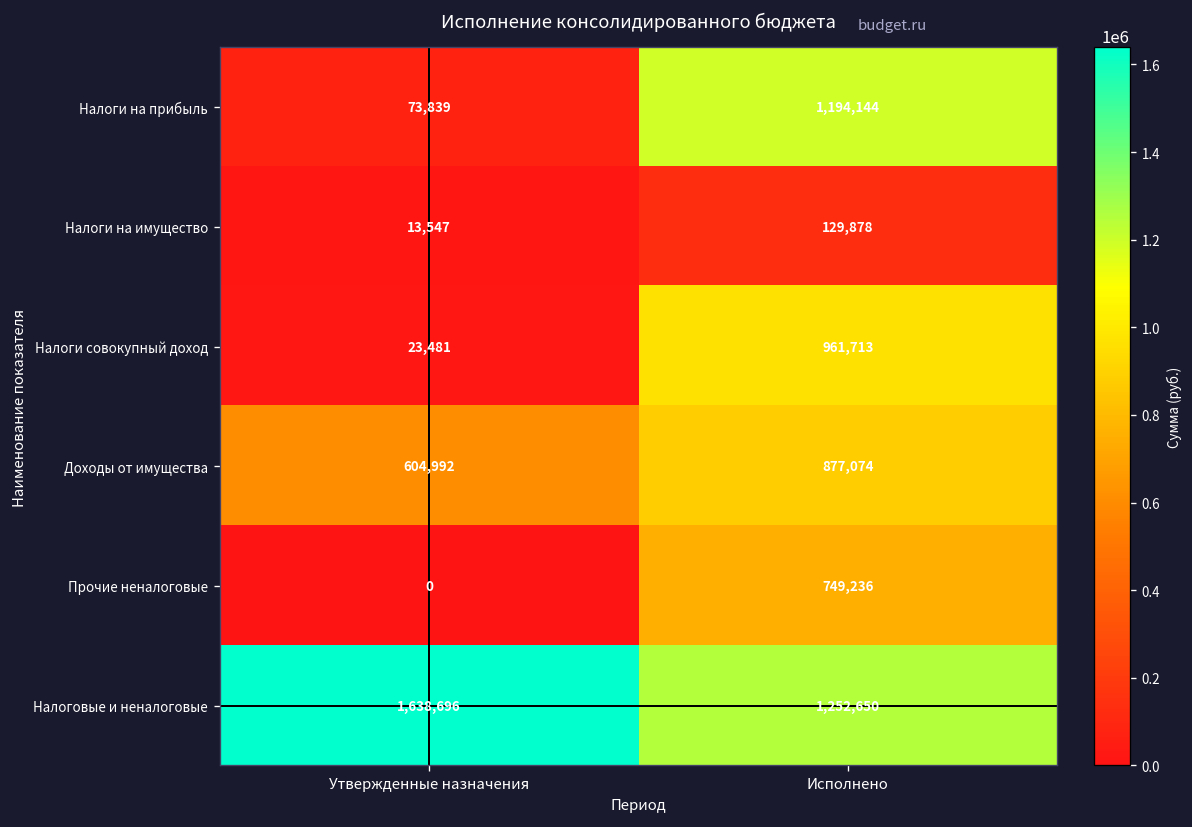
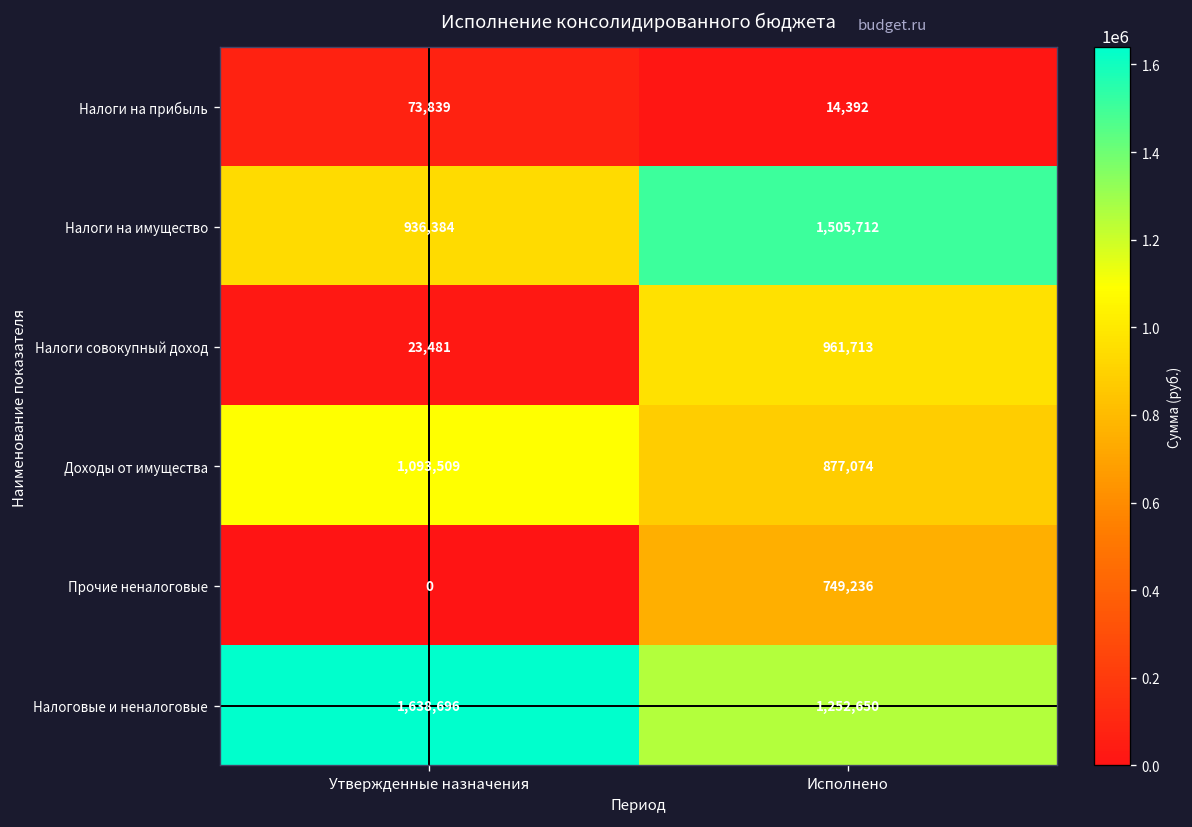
Налоги на прибыль, Исполнено: 1,194,144 -> 14,392
Налоги на имущество, Утвержденные назначения: 13,547 -> 936,384
Налоги на имущество, Исполнено: 129,878 -> 1,505,712
Доходы от имущества, Утвержденные назначения: 604,992 -> 1,093,509
